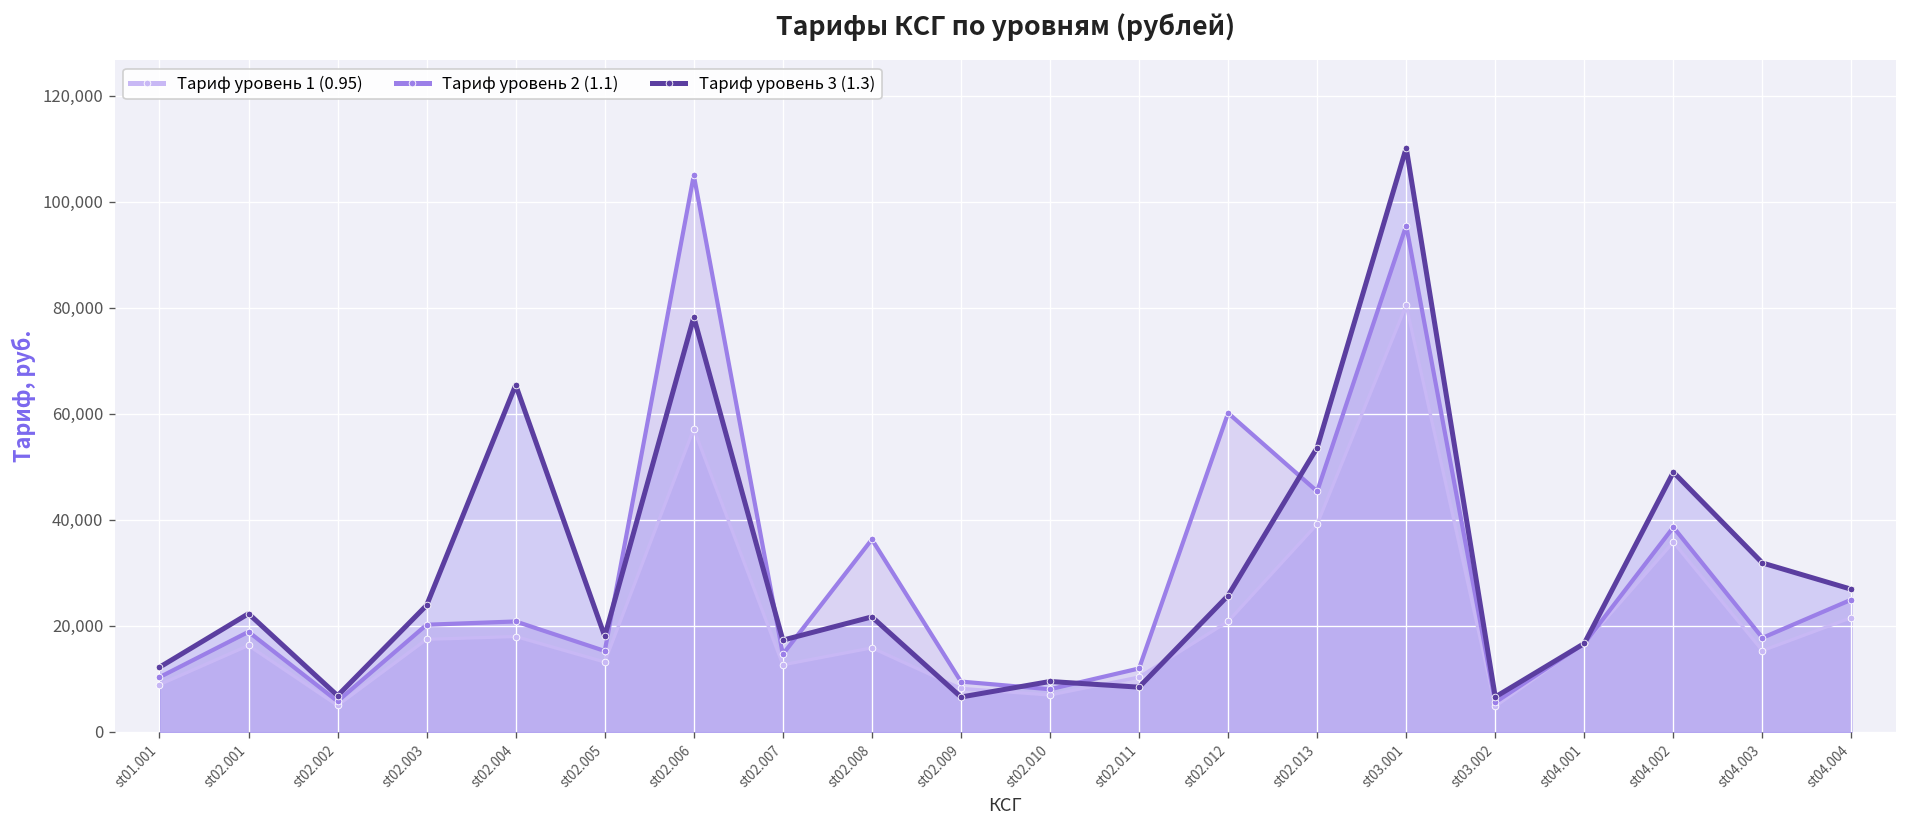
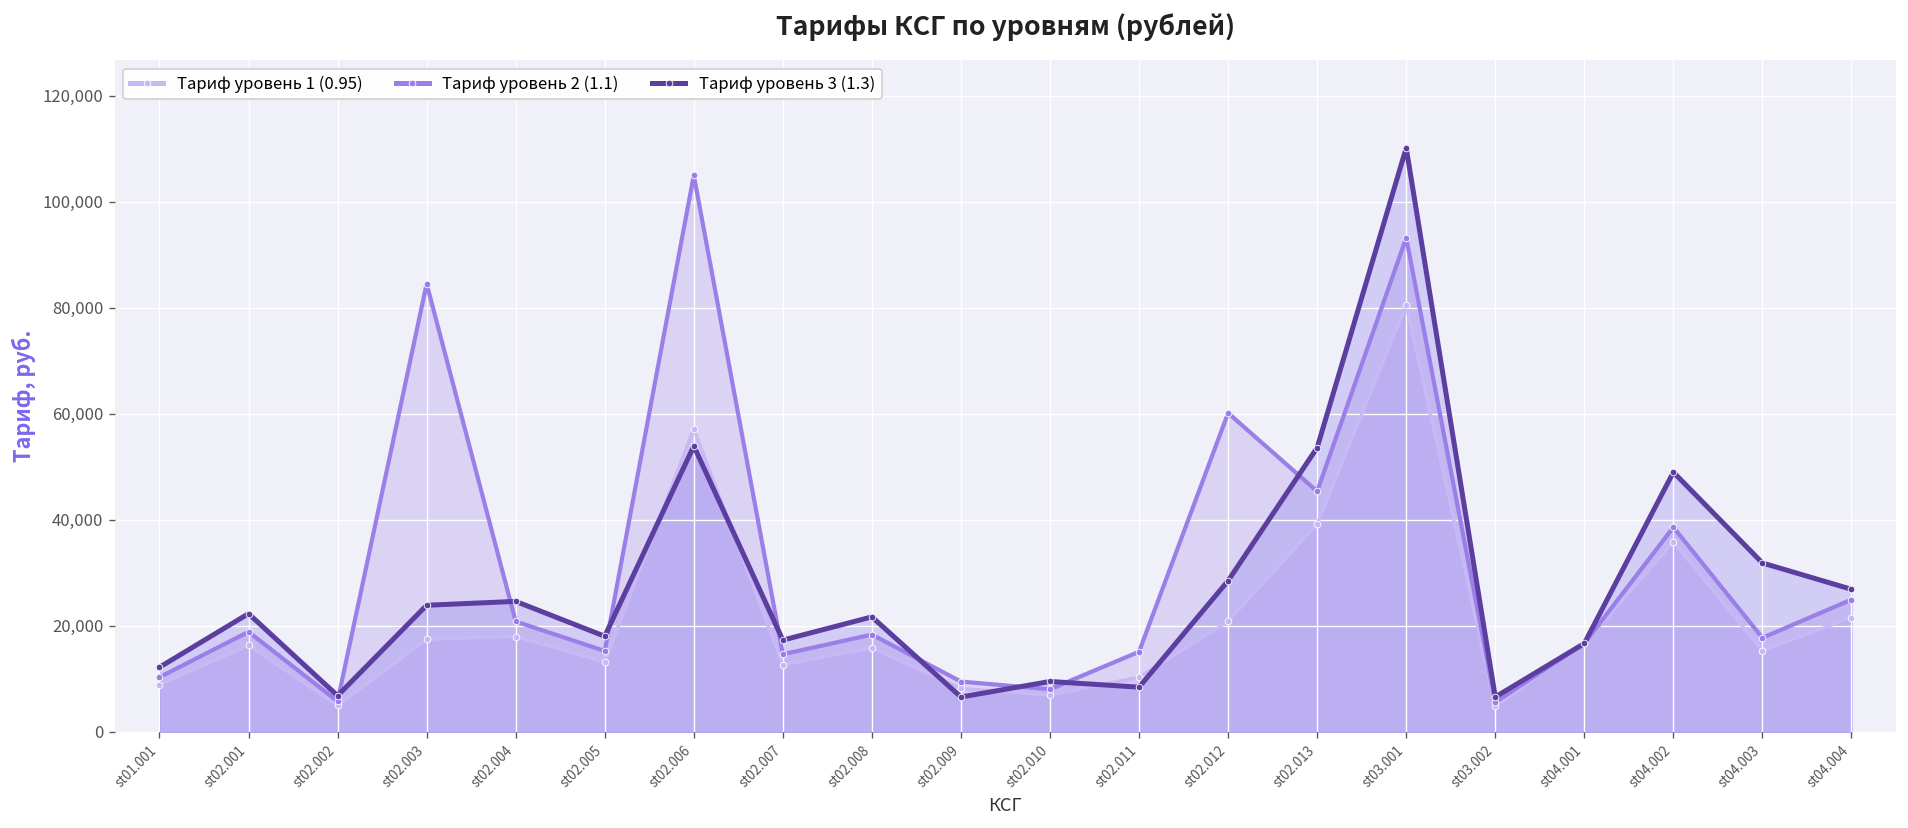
Тариф уровень 2 (1.1), st02.003: 20,000 -> 85,000
Тариф уровень 3 (1.3), st02.004: 65,000 -> 25,000
Тариф уровень 3 (1.3), st02.006: 78,000 -> 54,000
Тариф уровень 2 (1.1), st02.008: 36,000 -> 18,000
Тариф уровень 2 (1.1), st02.011: 12,000 -> 15,000
Тариф уровень 3 (1.3), st02.012: 26,000 -> 29,000
Тариф уровень 2 (1.1), st03.001: 95,000 -> 93,000
